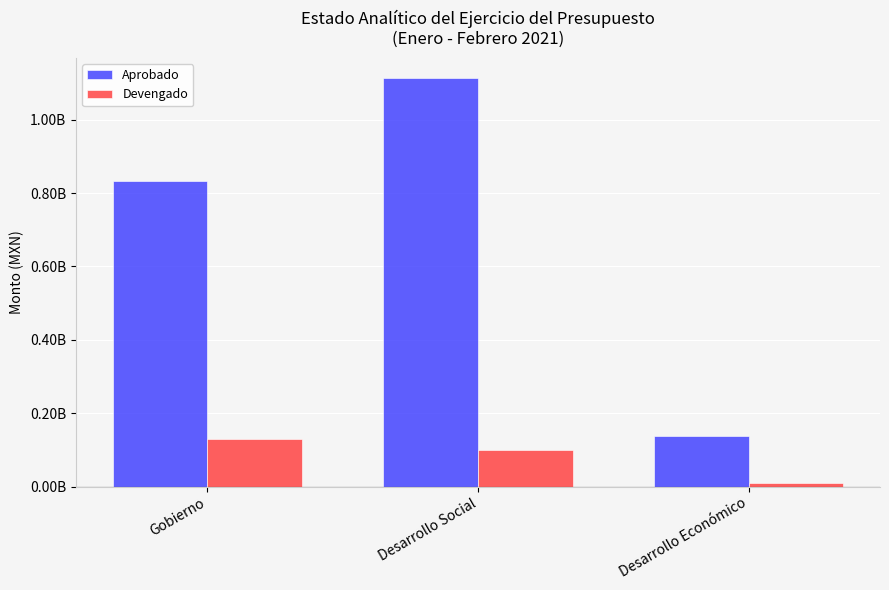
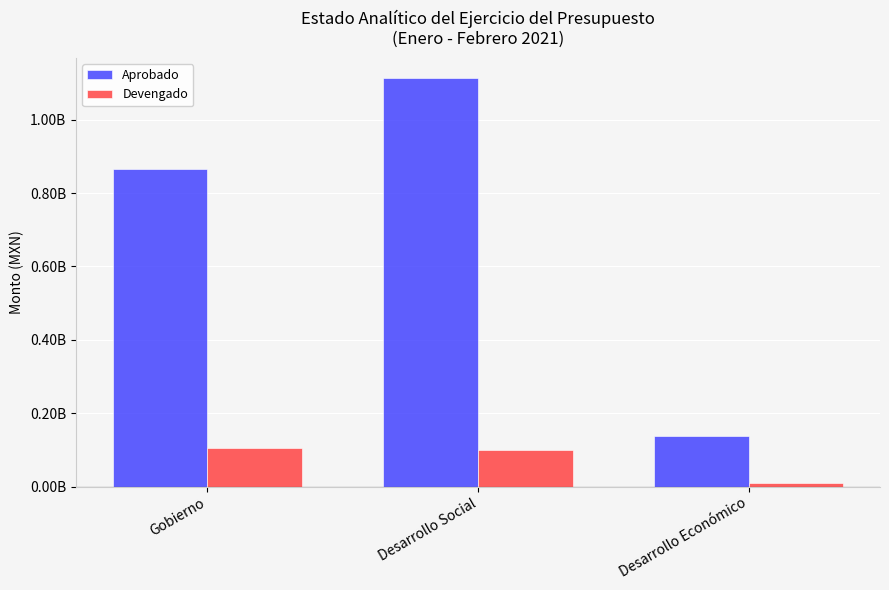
Aprobado, Gobierno: 830000000 -> 860000000
Devengado, Gobierno: 130000000 -> 110000000
